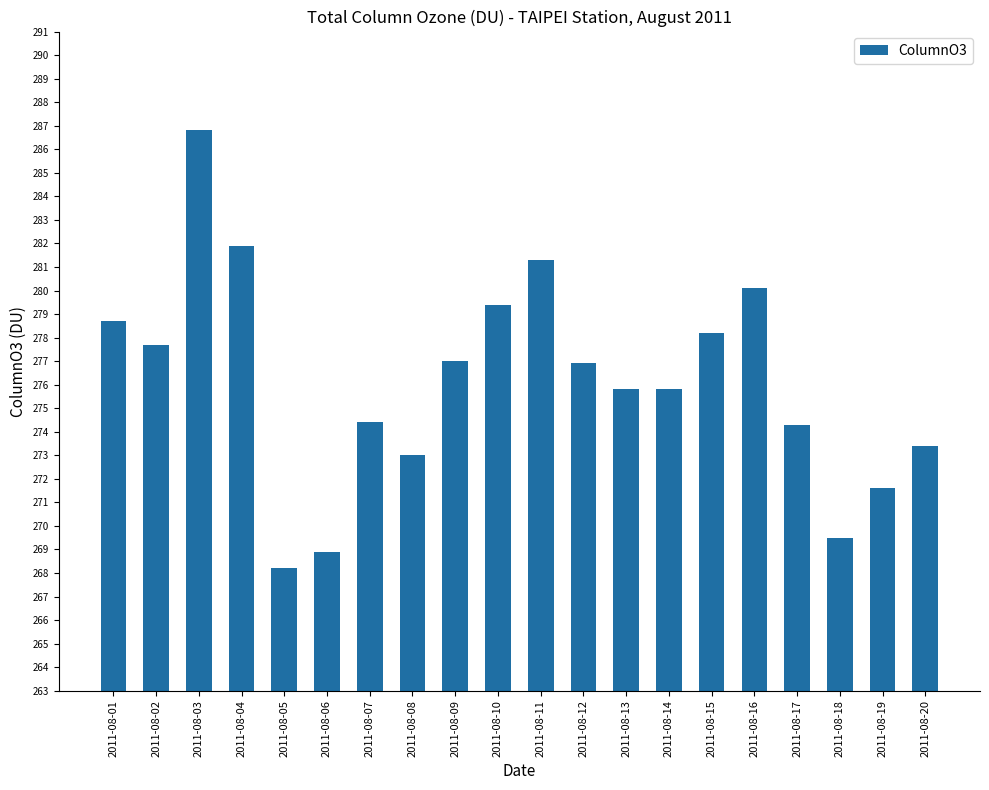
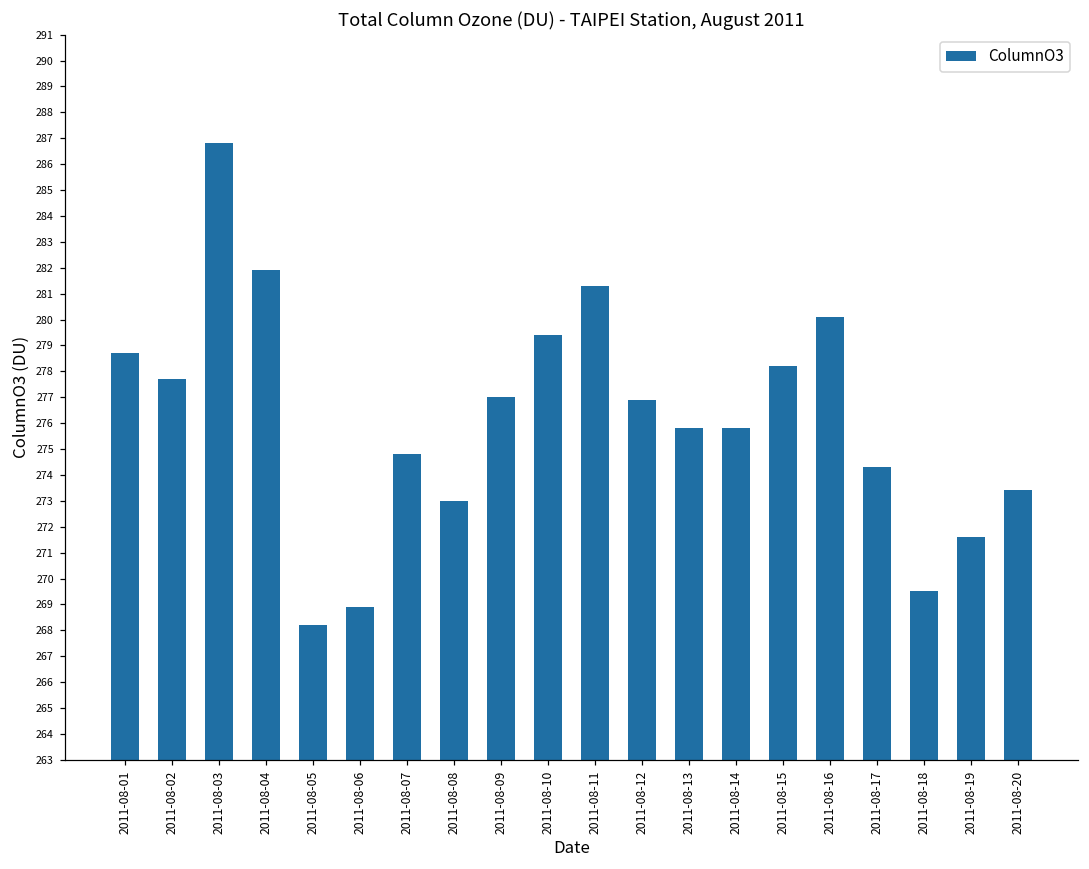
2011-08-07: 274.4 -> 274.8
